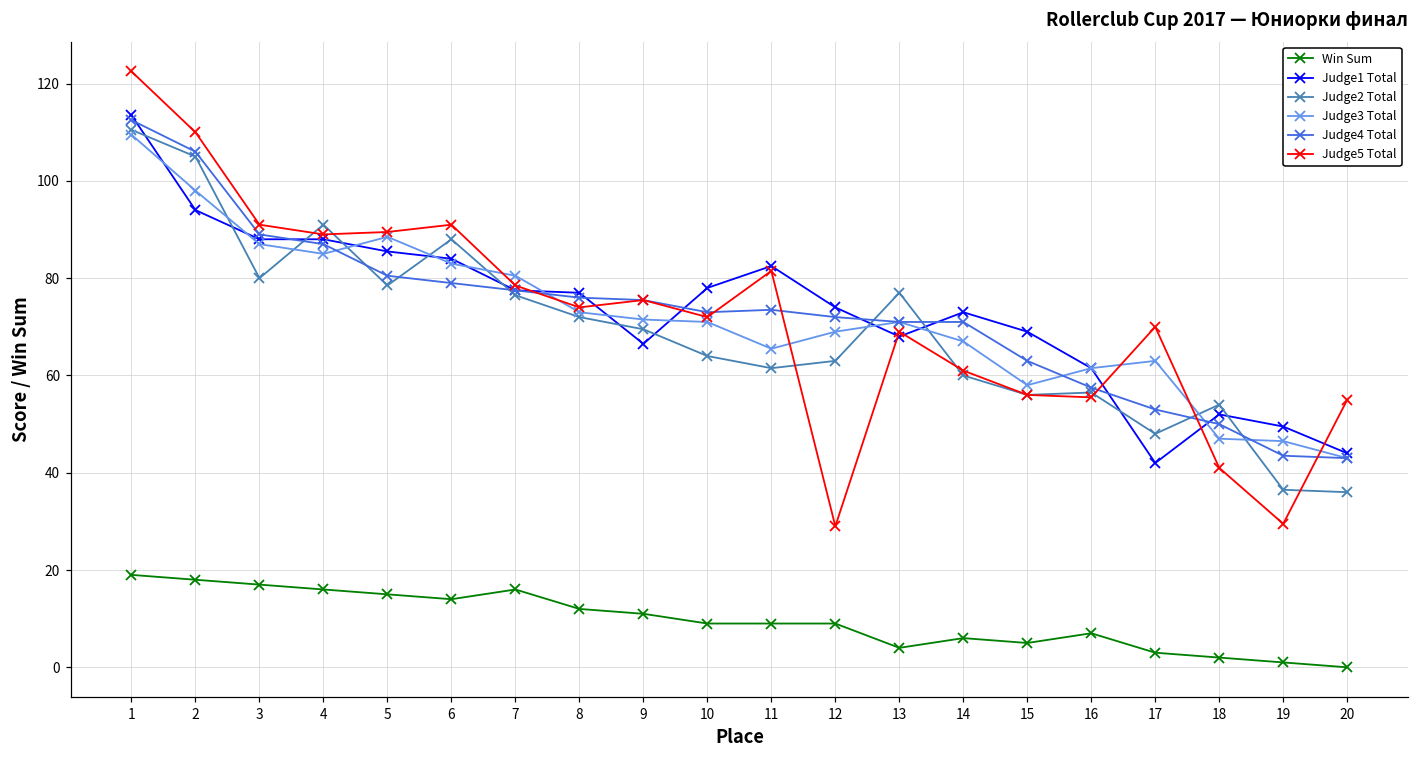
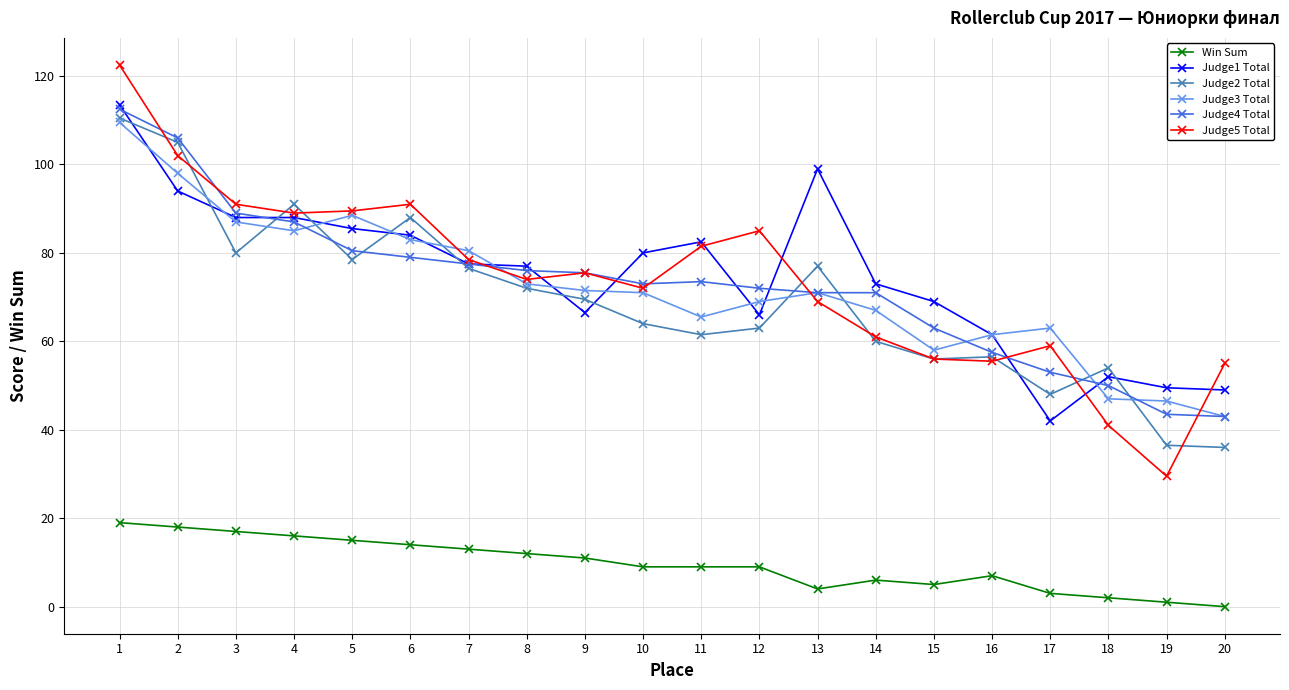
Judge5 Total, 2: 110 -> 102
Win Sum, 7: 16 -> 13
Judge1 Total, 10: 78 -> 80
Judge1 Total, 12: 74 -> 66
Judge5 Total, 12: 29 -> 85
Judge1 Total, 13: 68 -> 99
Judge5 Total, 17: 70 -> 59
Judge1 Total, 20: 44 -> 49
